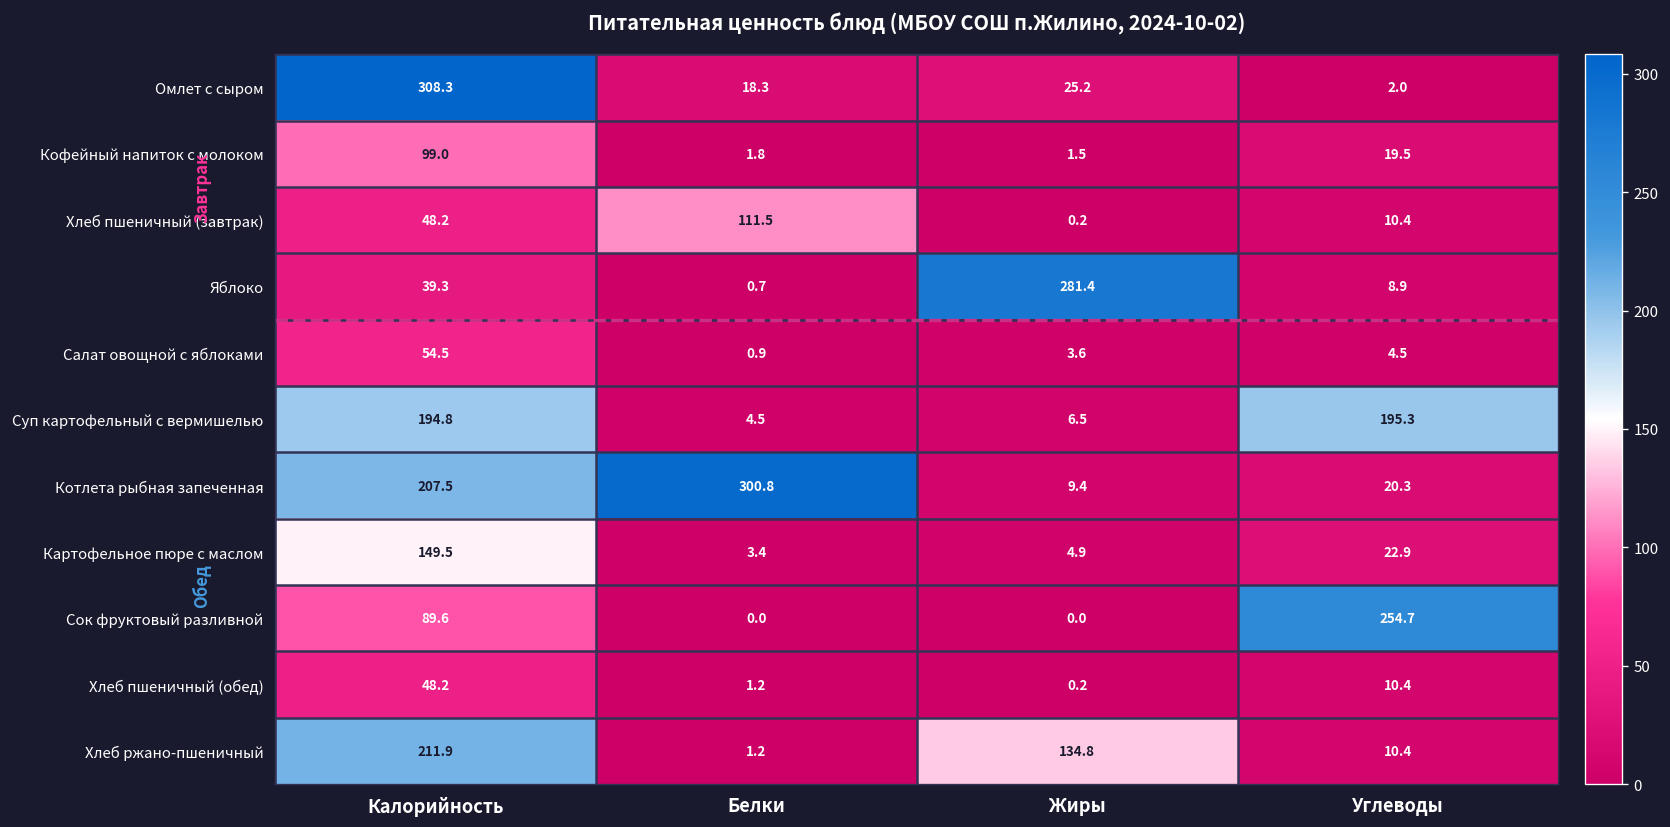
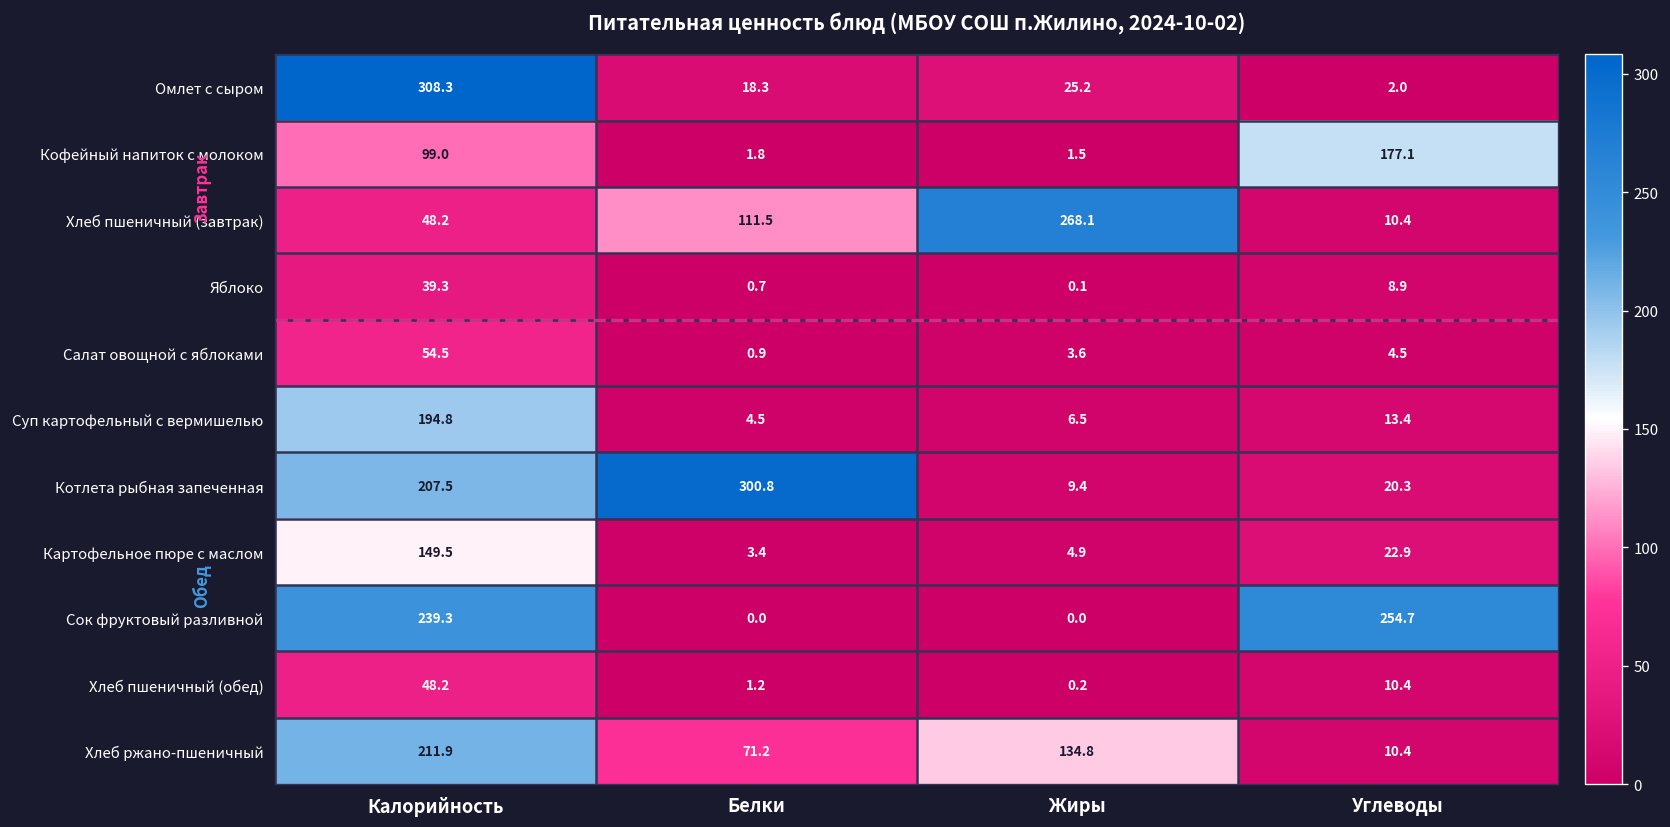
Кофейный напиток с молоком, Углеводы: 19.5 -> 177.1
Хлеб пшеничный (завтрак), Жиры: 0.2 -> 268.1
Яблоко, Жиры: 281.4 -> 0.1
Суп картофельный с вермишелью, Углеводы: 195.3 -> 13.4
Сок фруктовый разливной, Калорийность: 89.6 -> 239.3
Хлеб ржано-пшеничный, Белки: 1.2 -> 71.2
